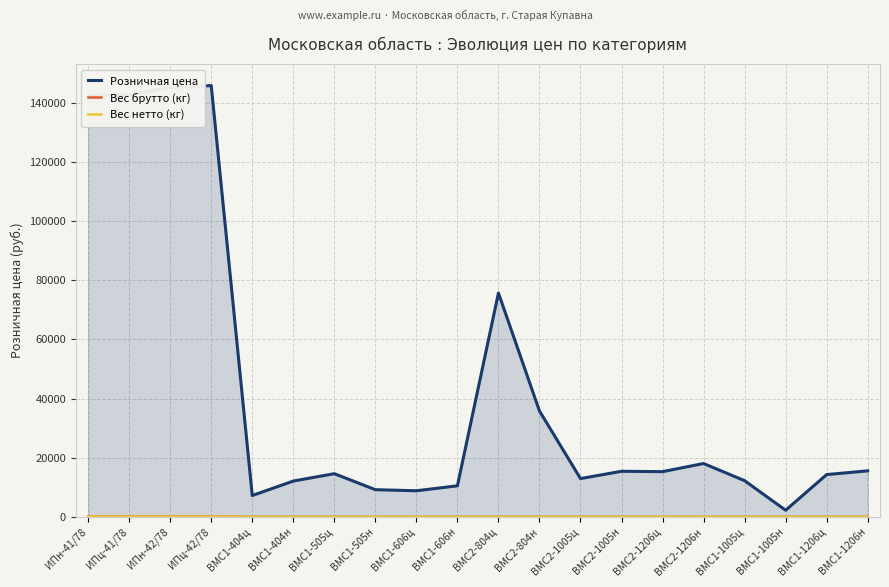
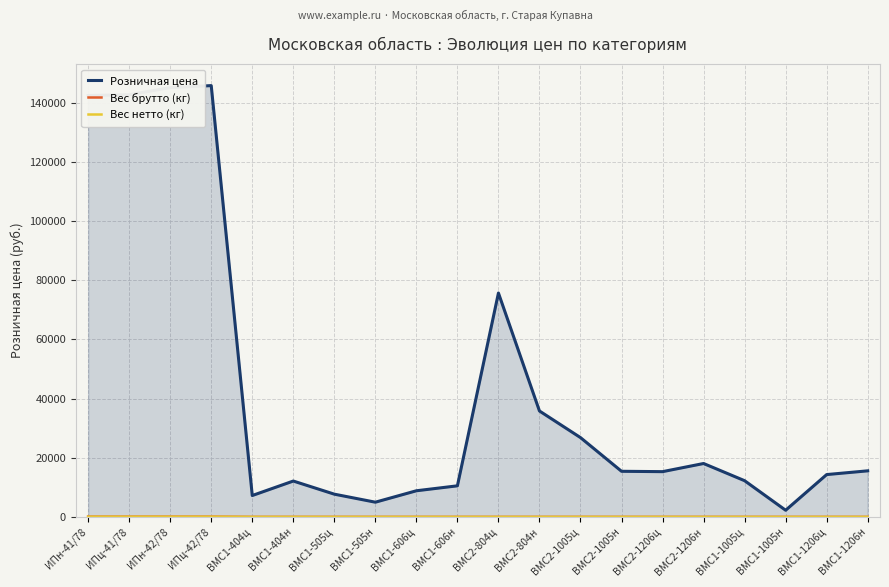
Розничная цена, ВМС1-505ц: 15000 -> 8000
Розничная цена, ВМС1-505н: 9000 -> 5000
Розничная цена, ВМС2-1005ц: 13000 -> 27000
